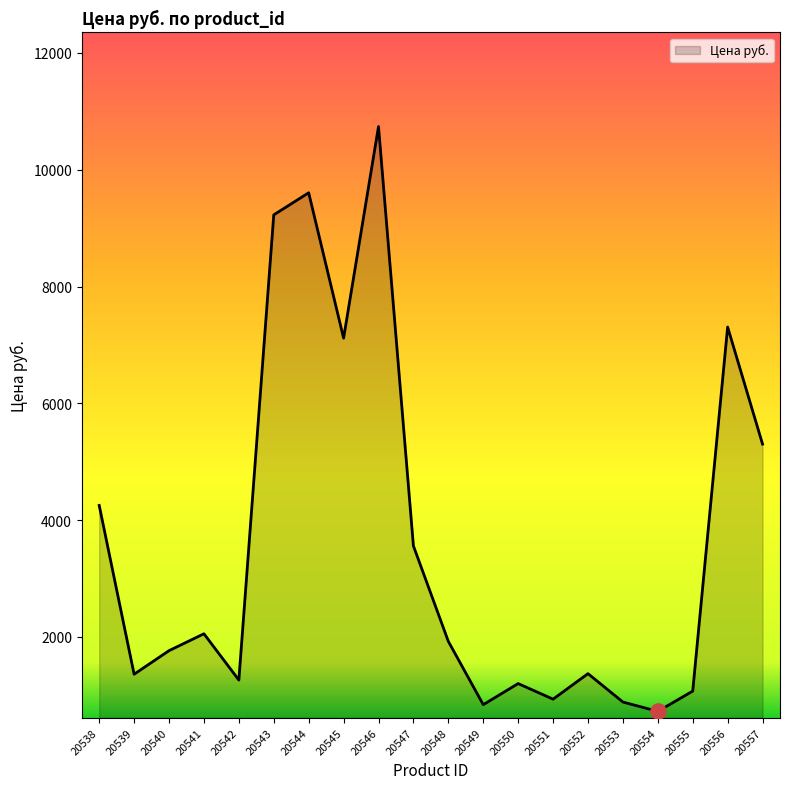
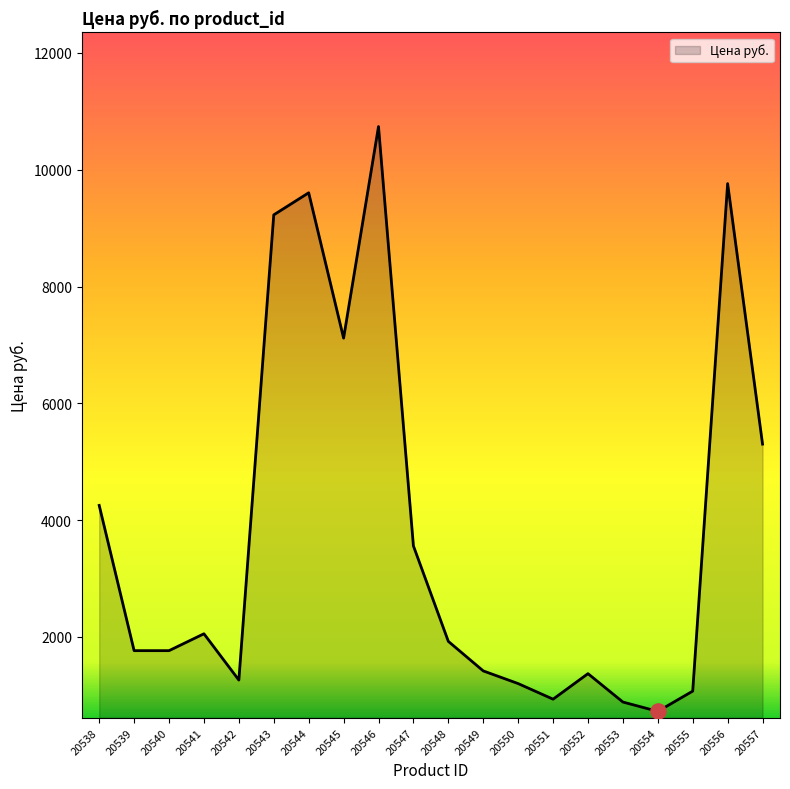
Цена руб., 20539: 1400 -> 1800
Цена руб., 20549: 800 -> 1400
Цена руб., 20556: 7300 -> 9800
